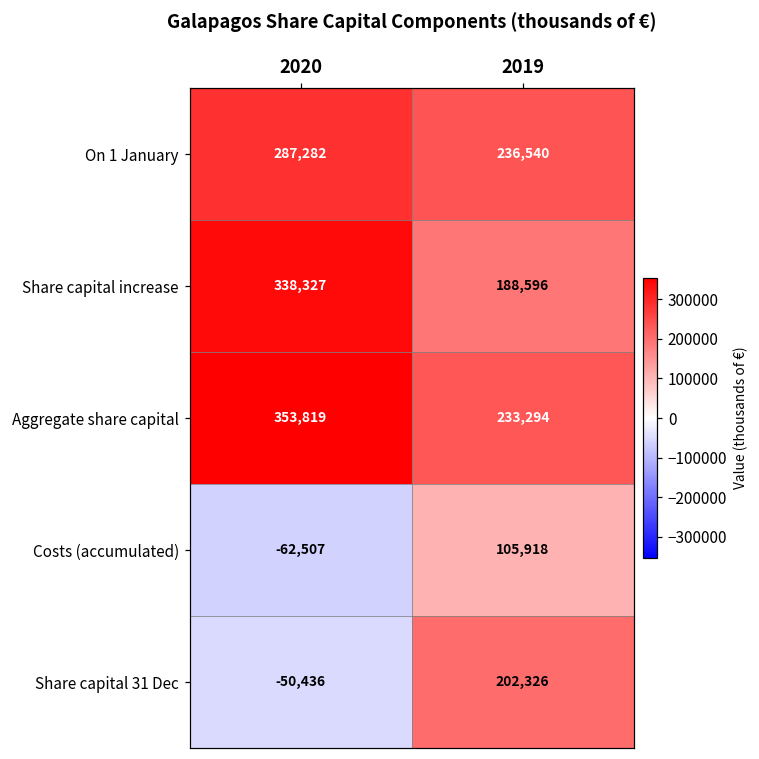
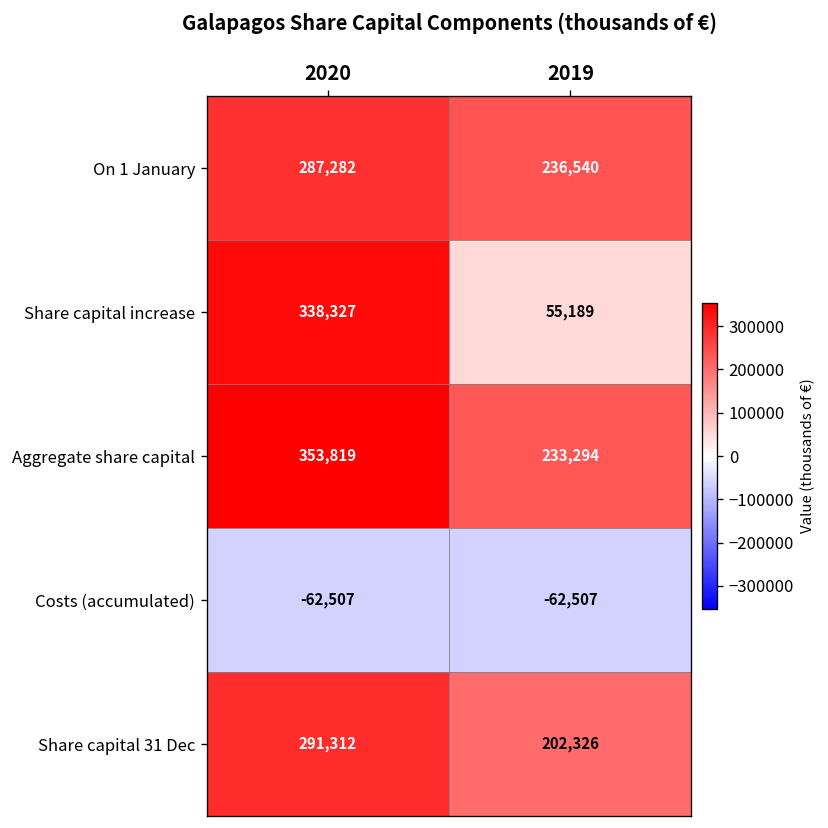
Share capital increase, 2019: 188,596 -> 55,189
Costs (accumulated), 2019: 105,918 -> -62,507
Share capital 31 Dec, 2020: -50,436 -> 291,312
